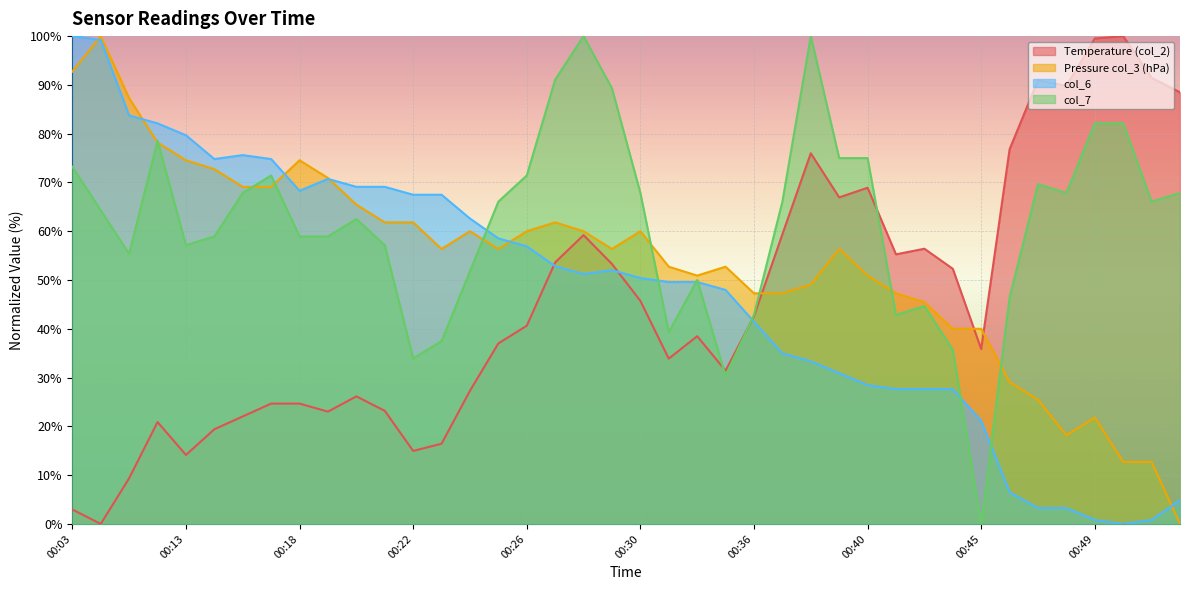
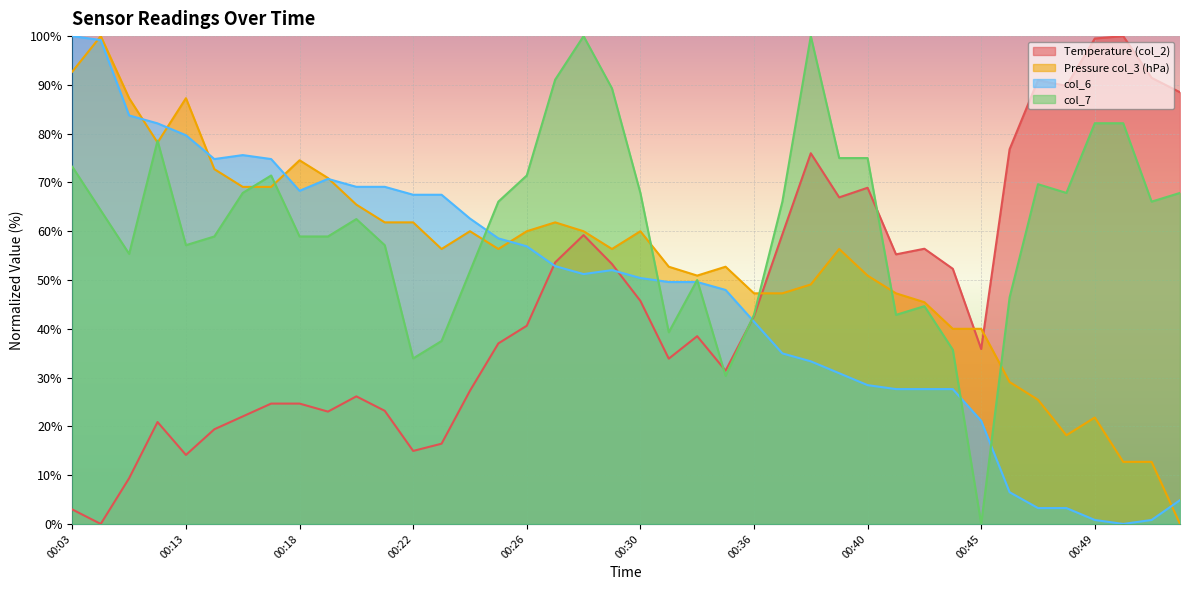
Pressure col_3 (hPa), 00:13: 75% -> 87%
